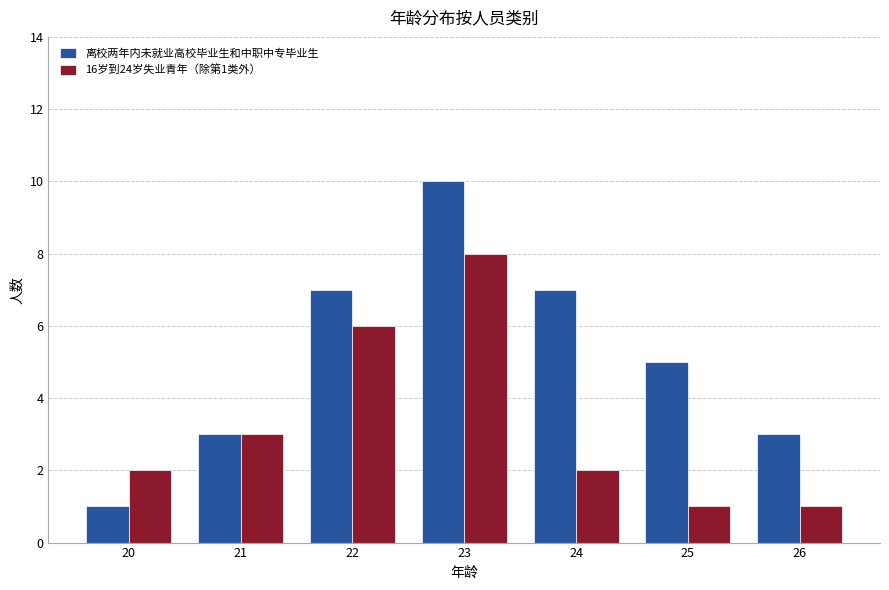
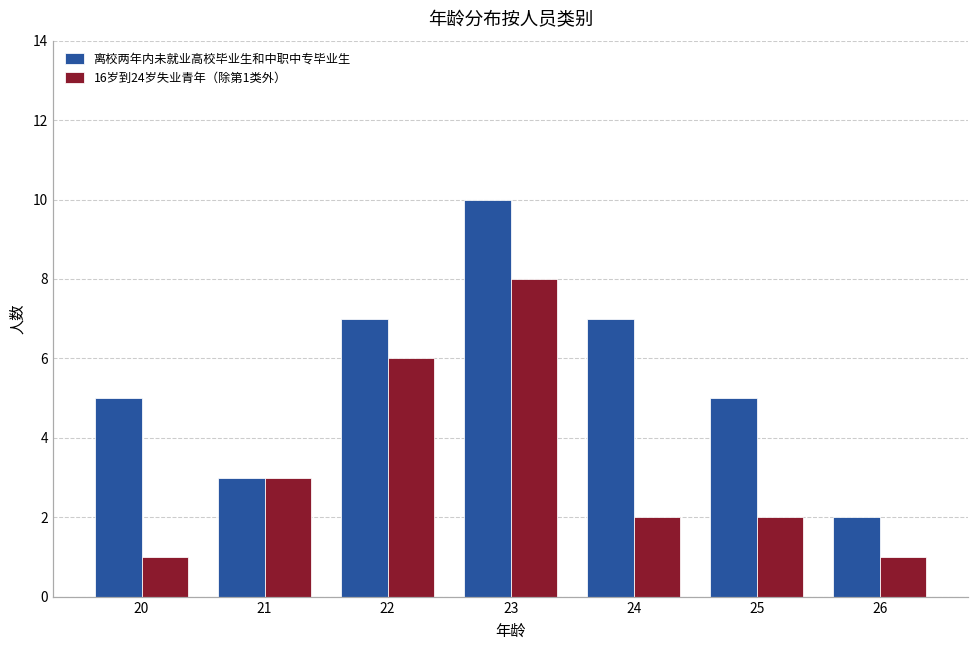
离校两年内未就业高校毕业生和中职中专毕业生, 20: 1 -> 5
16岁到24岁失业青年（除第1类外）, 20: 2 -> 1
16岁到24岁失业青年（除第1类外）, 25: 1 -> 2
离校两年内未就业高校毕业生和中职中专毕业生, 26: 3 -> 2
